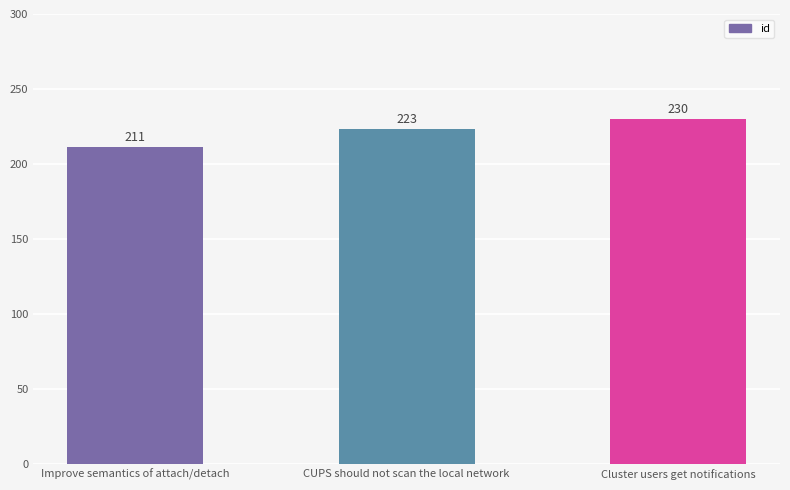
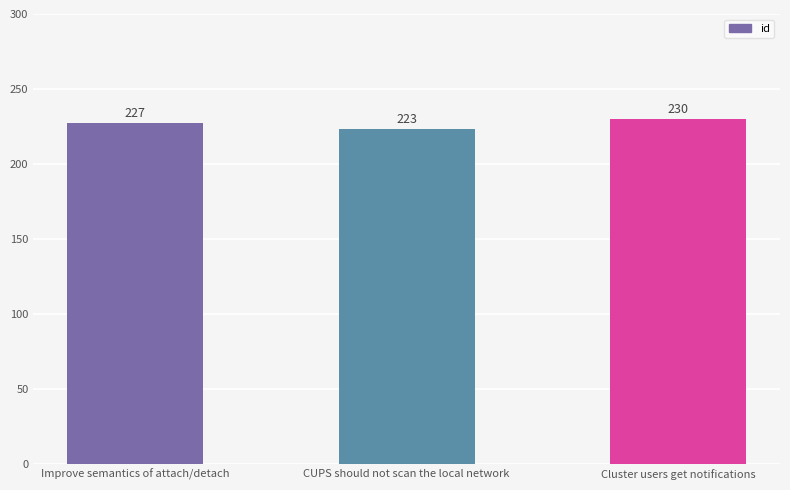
Improve semantics of attach/detach: 211 -> 227
